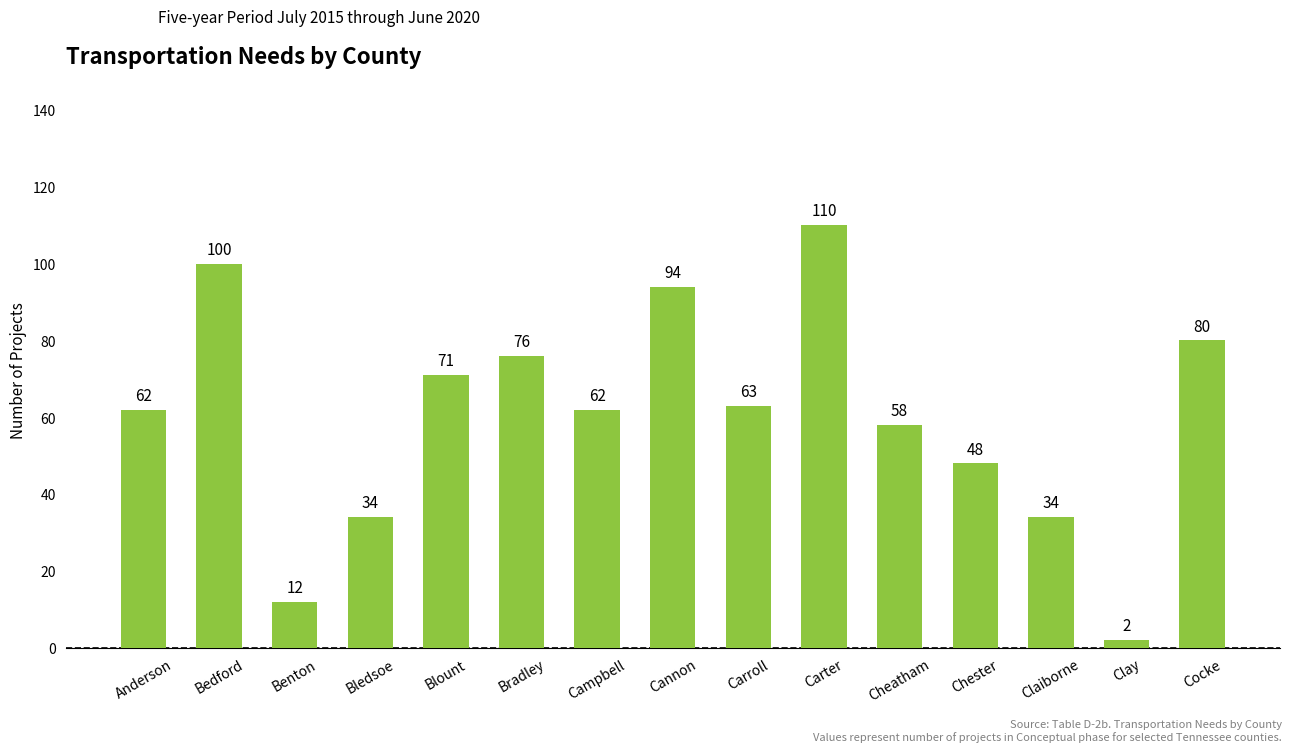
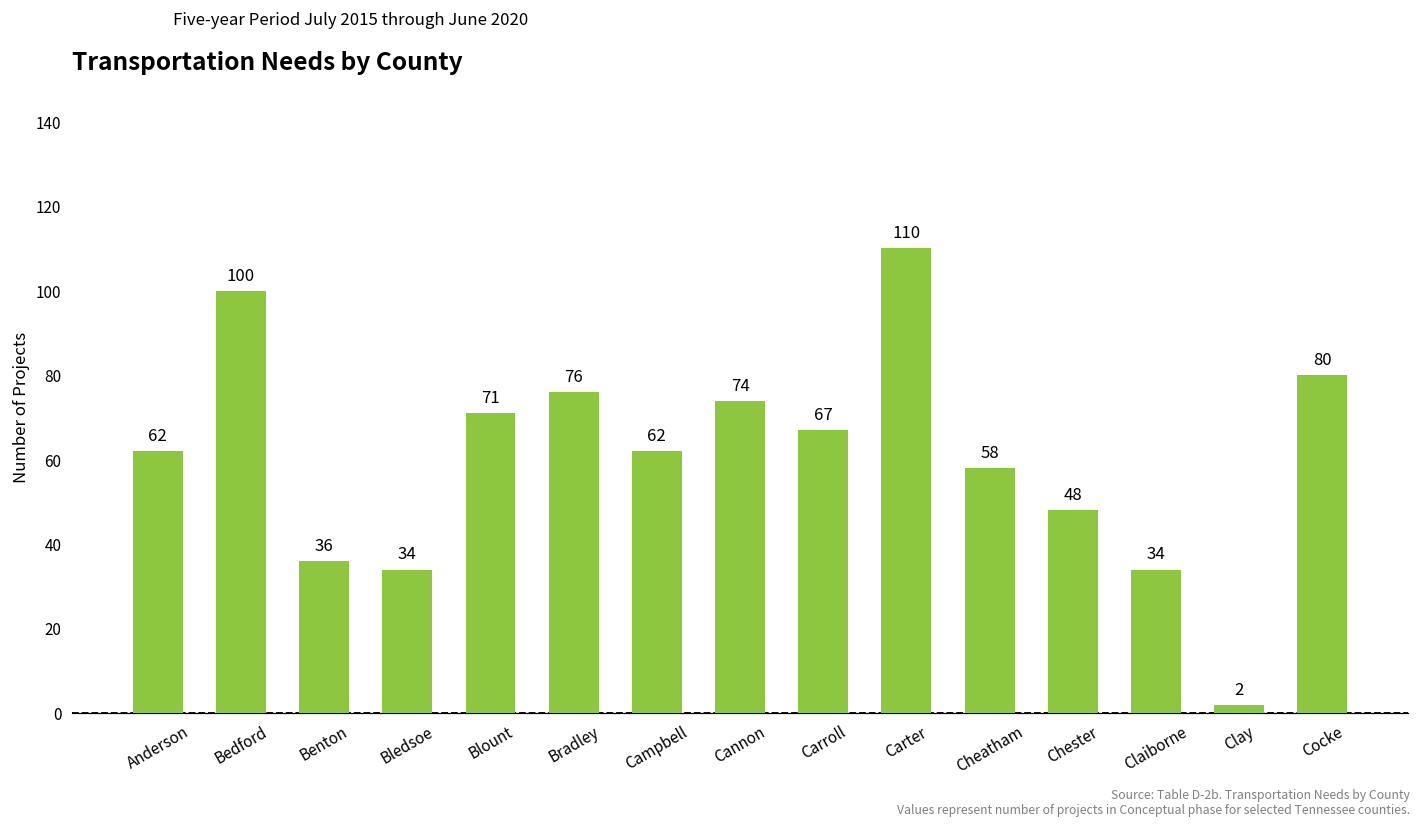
Benton: 12 -> 36
Cannon: 94 -> 74
Carroll: 63 -> 67
